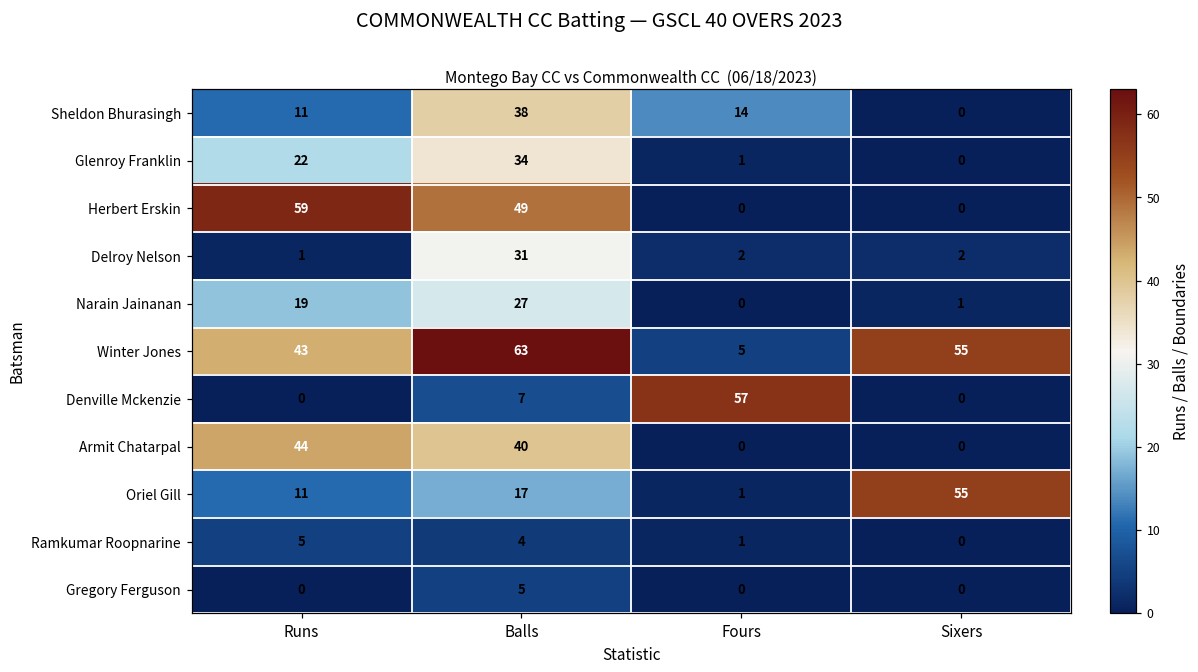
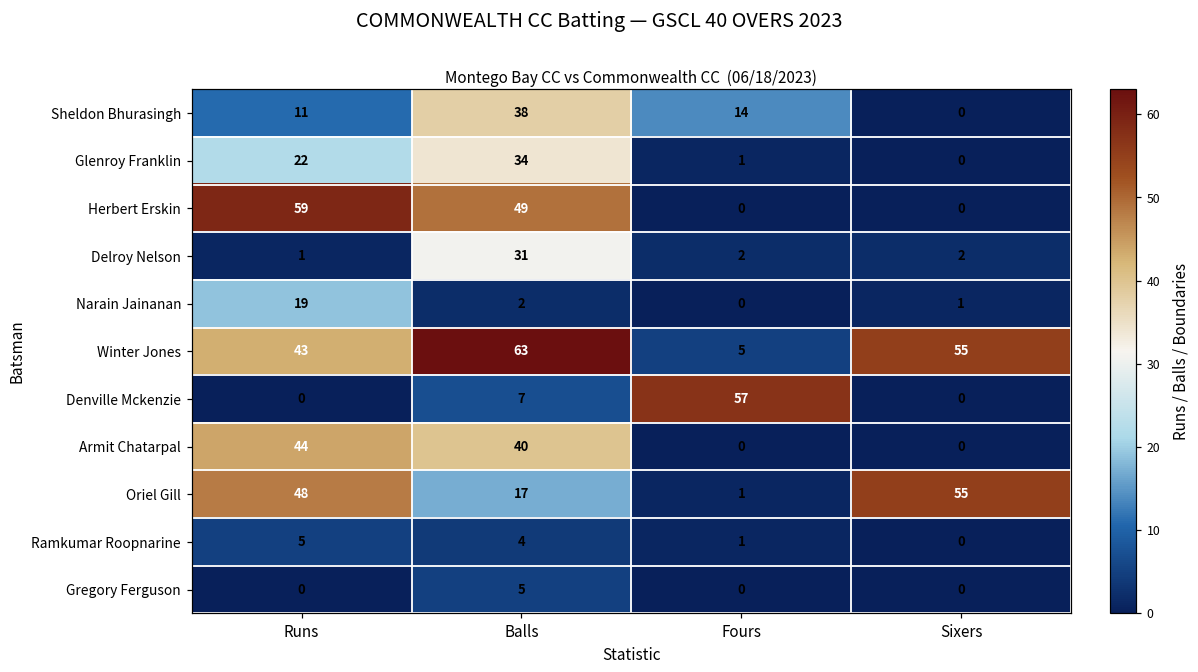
Narain Jainanan, Balls: 27 -> 2
Oriel Gill, Runs: 11 -> 48
